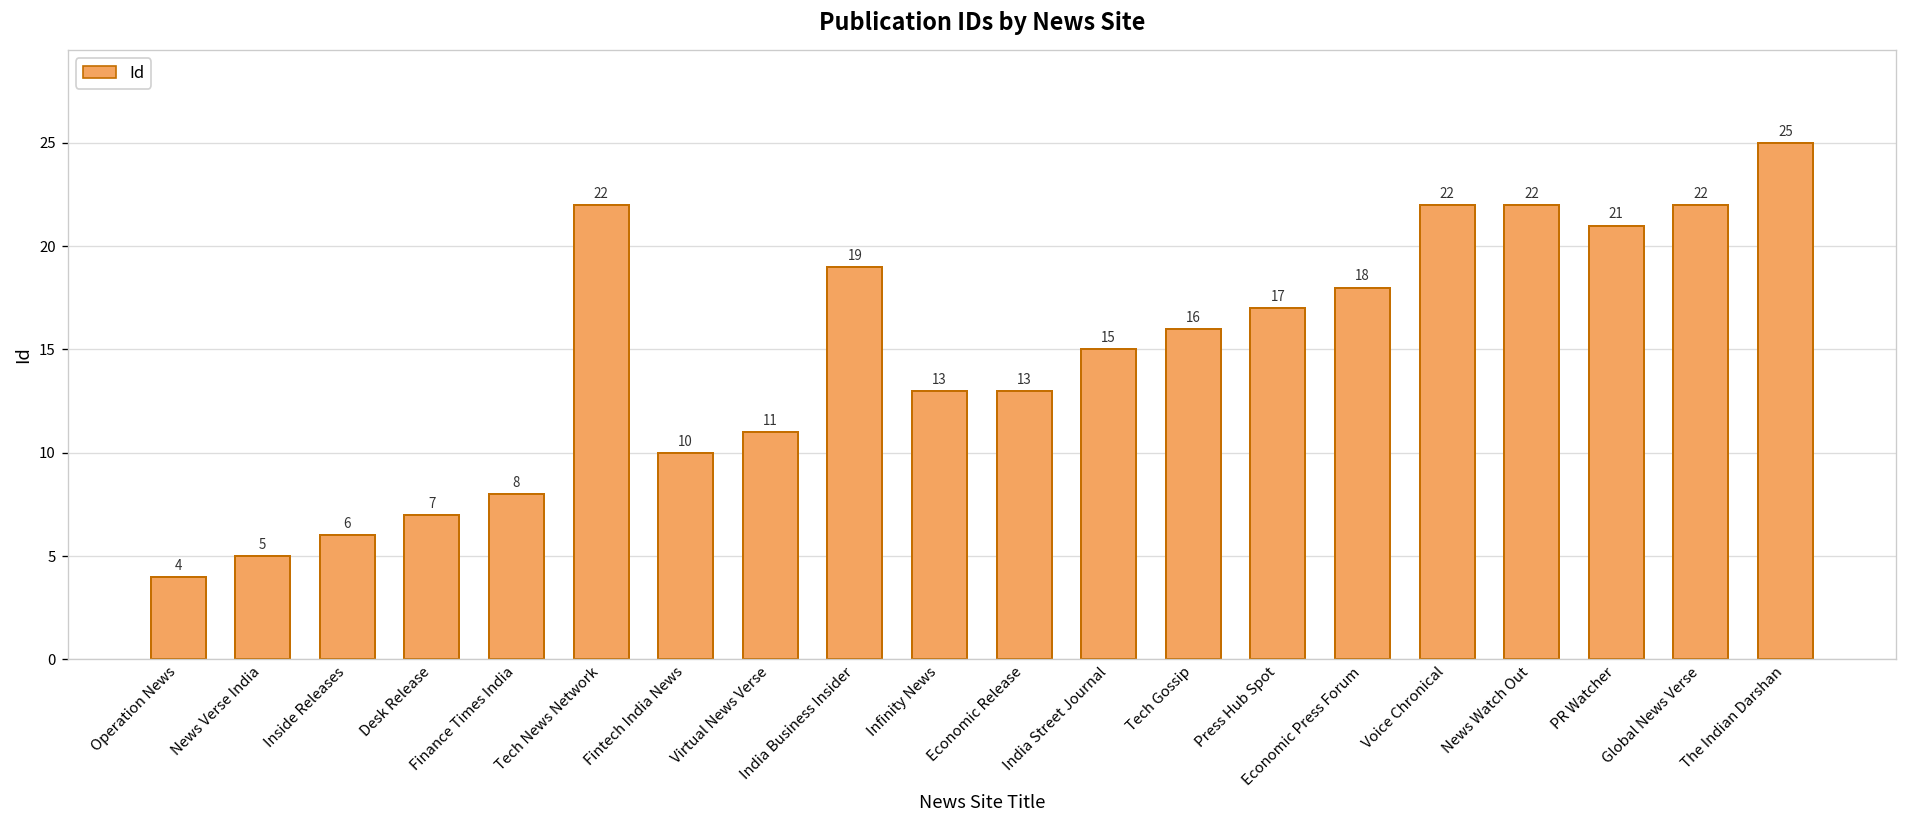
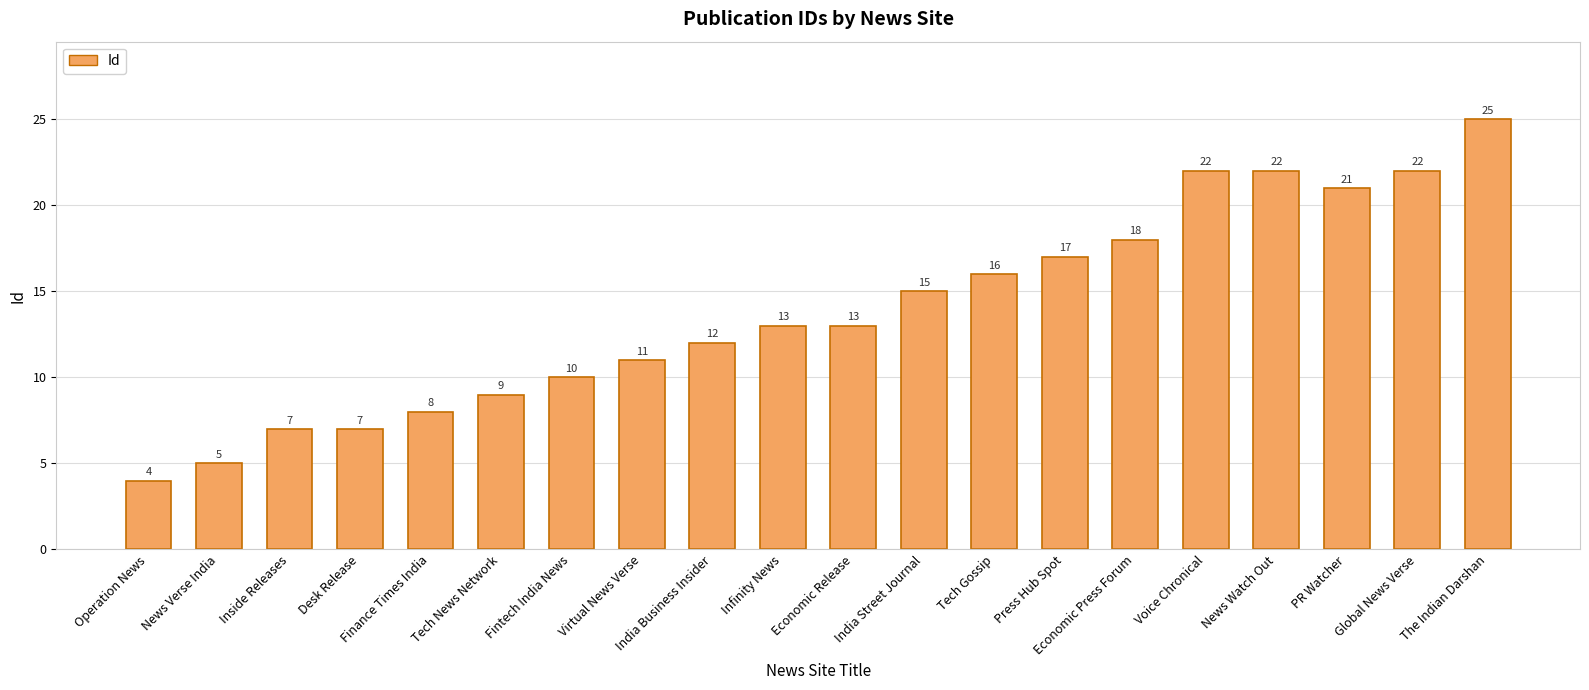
Inside Releases: 6 -> 7
Tech News Network: 22 -> 9
India Business Insider: 19 -> 12
